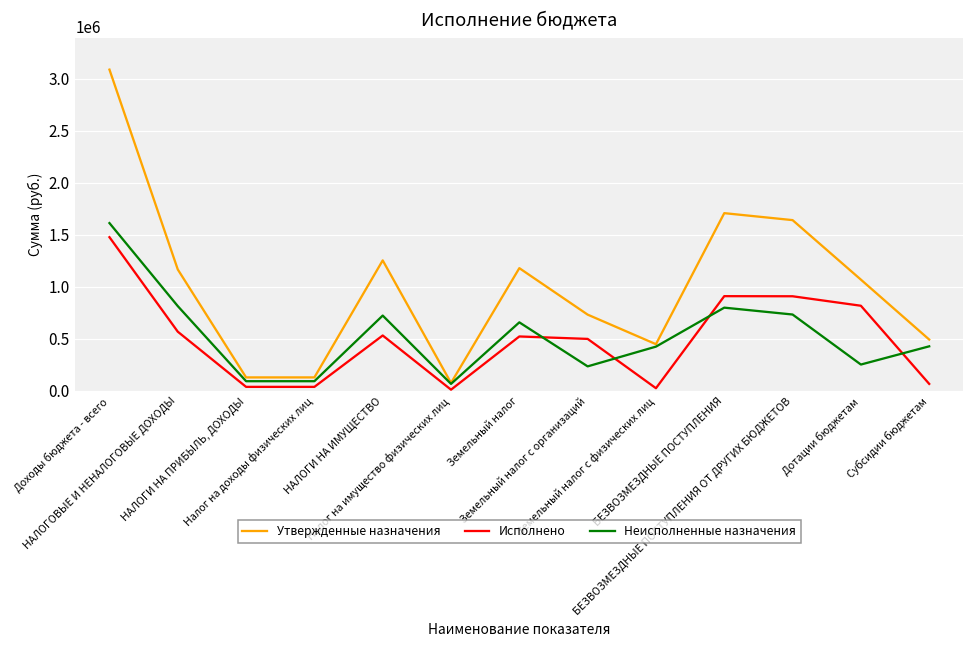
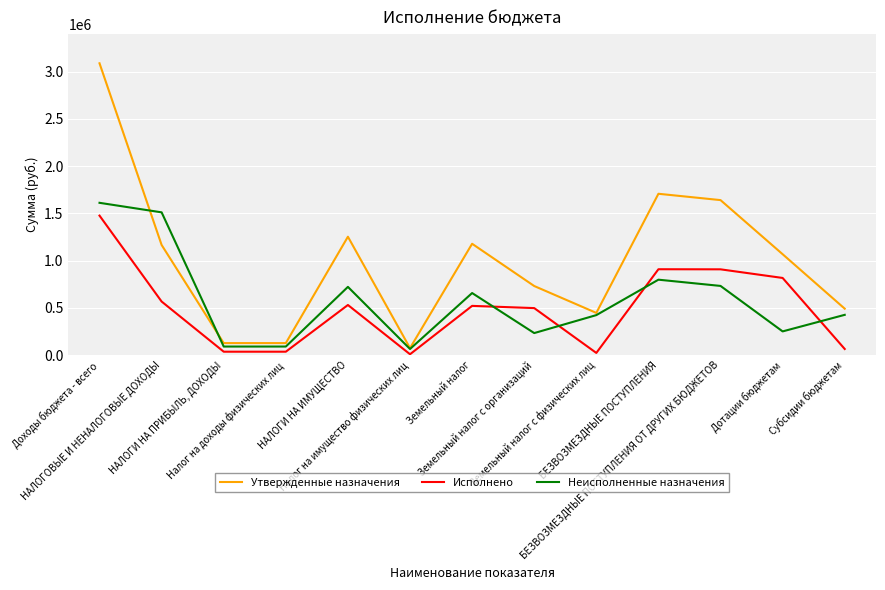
Неисполненные назначения, НАЛОГОВЫЕ И НЕНАЛОГОВЫЕ ДОХОДЫ: 800000 -> 1500000
